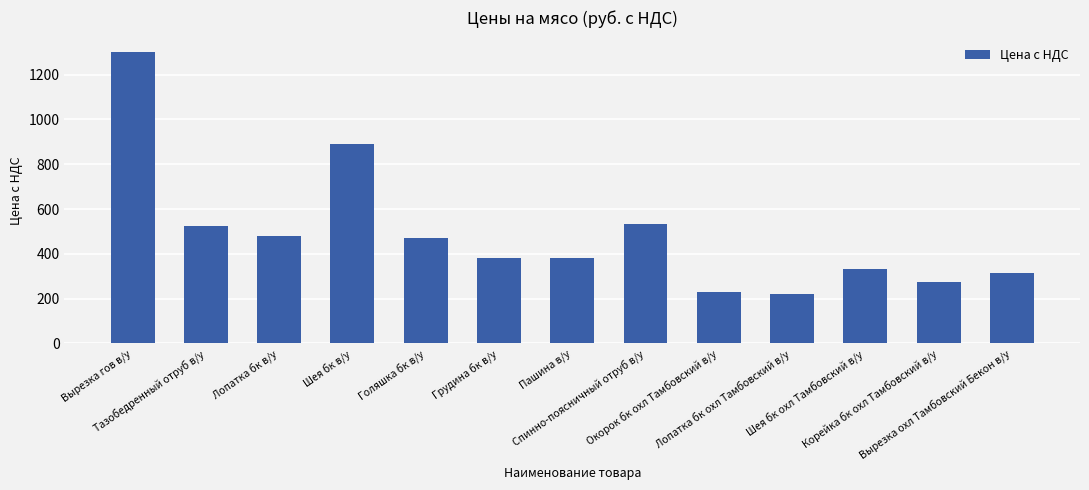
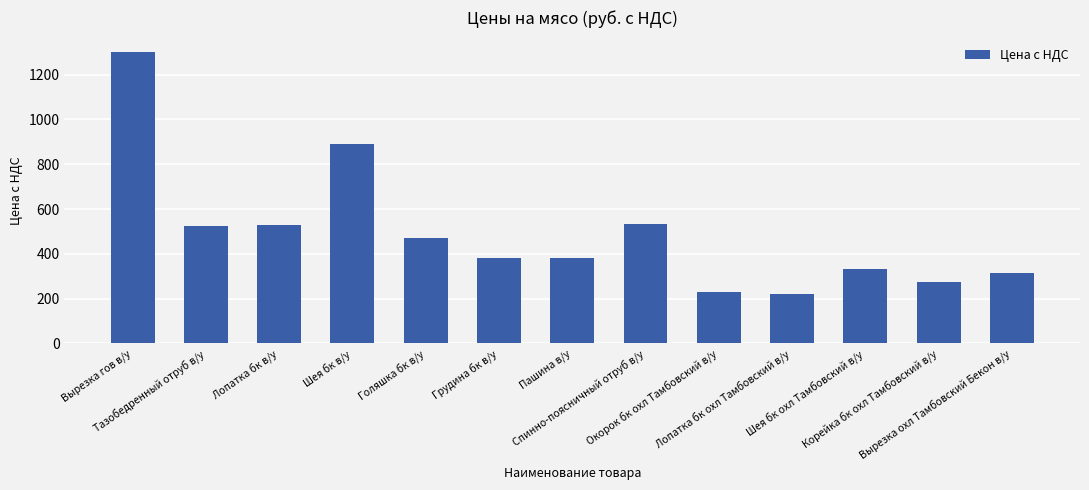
Лопатка бк в/у: 480 -> 530
